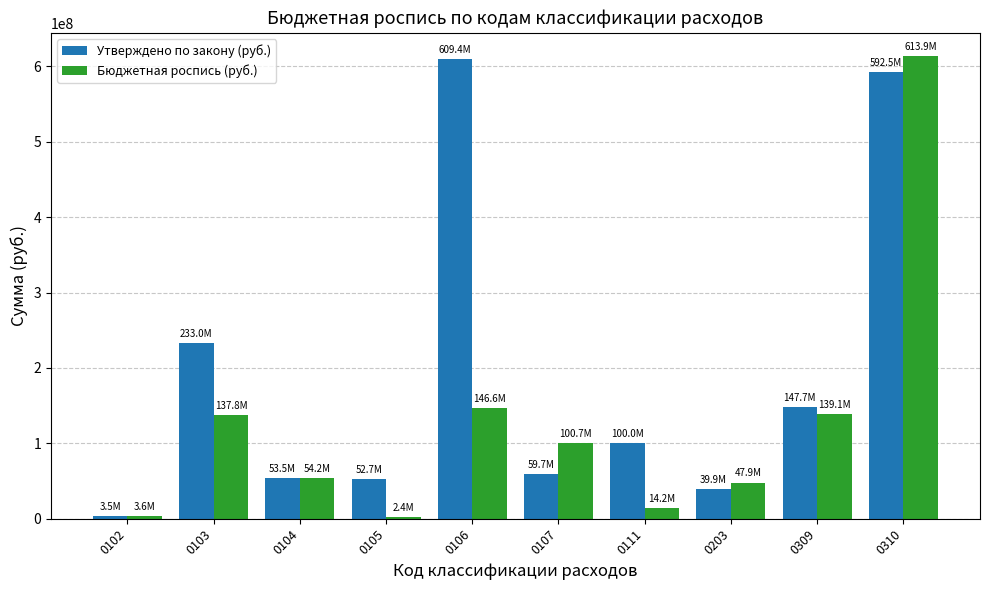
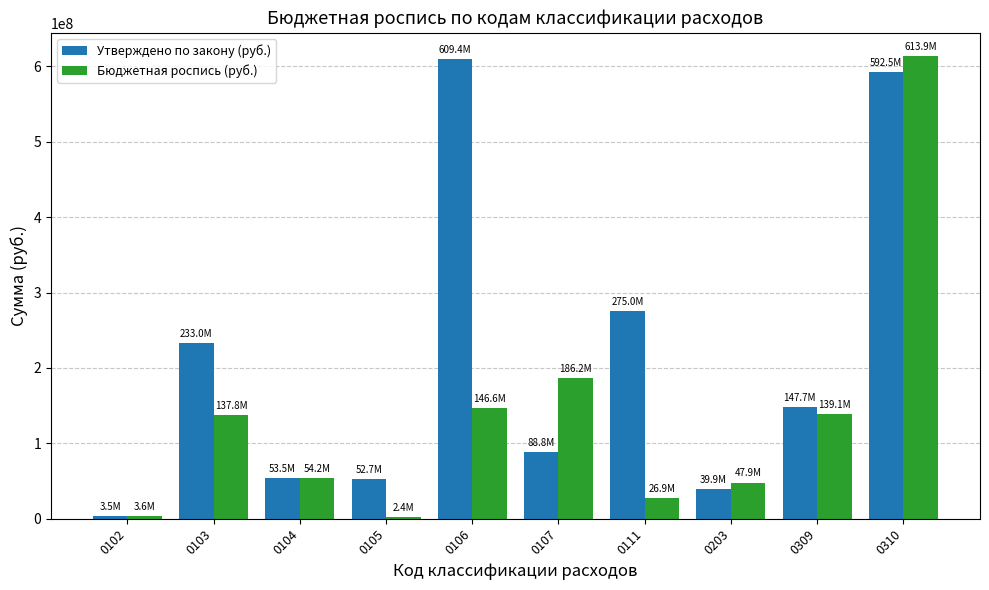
Утверждено по закону (руб.), 0107: 59.7M -> 88.8M
Бюджетная роспись (руб.), 0107: 100.7M -> 186.2M
Утверждено по закону (руб.), 0111: 100.0M -> 275.0M
Бюджетная роспись (руб.), 0111: 14.2M -> 26.9M
